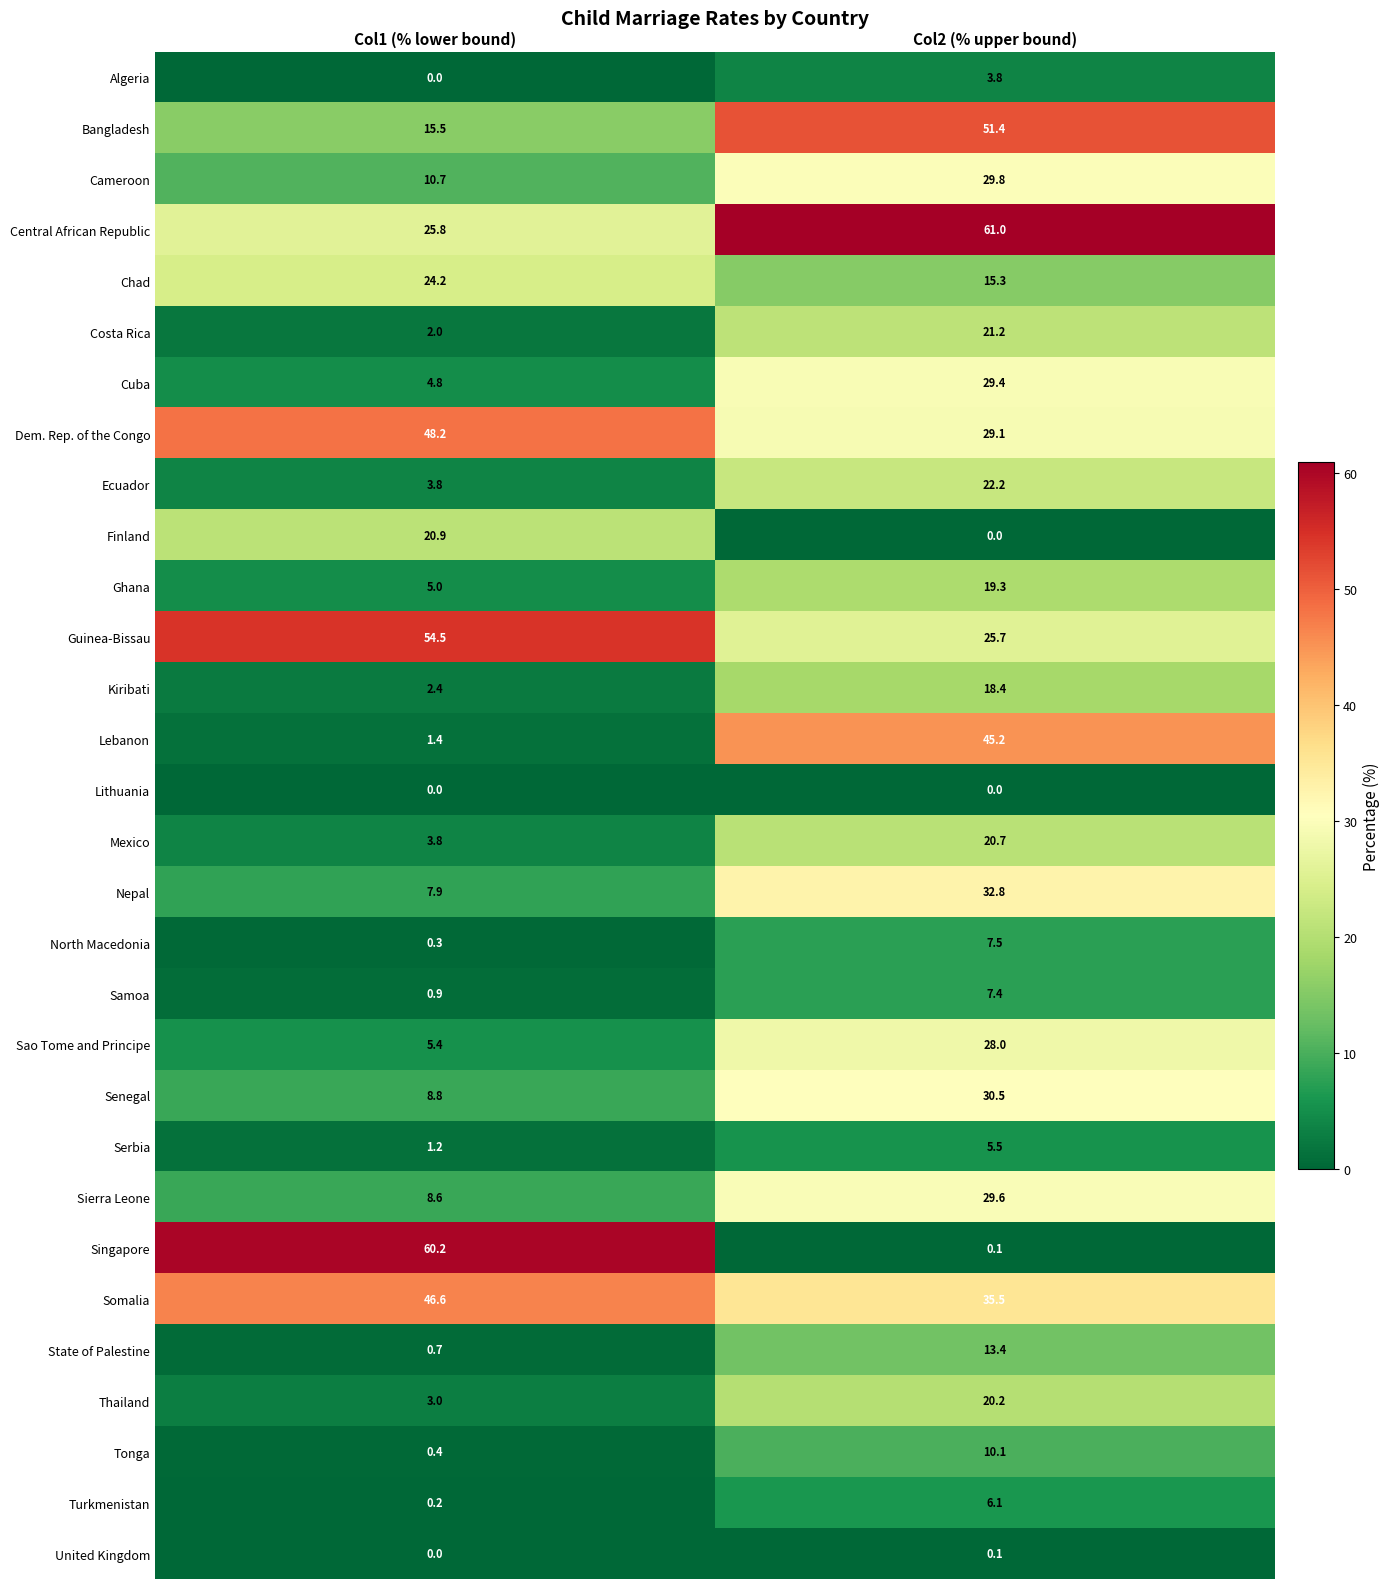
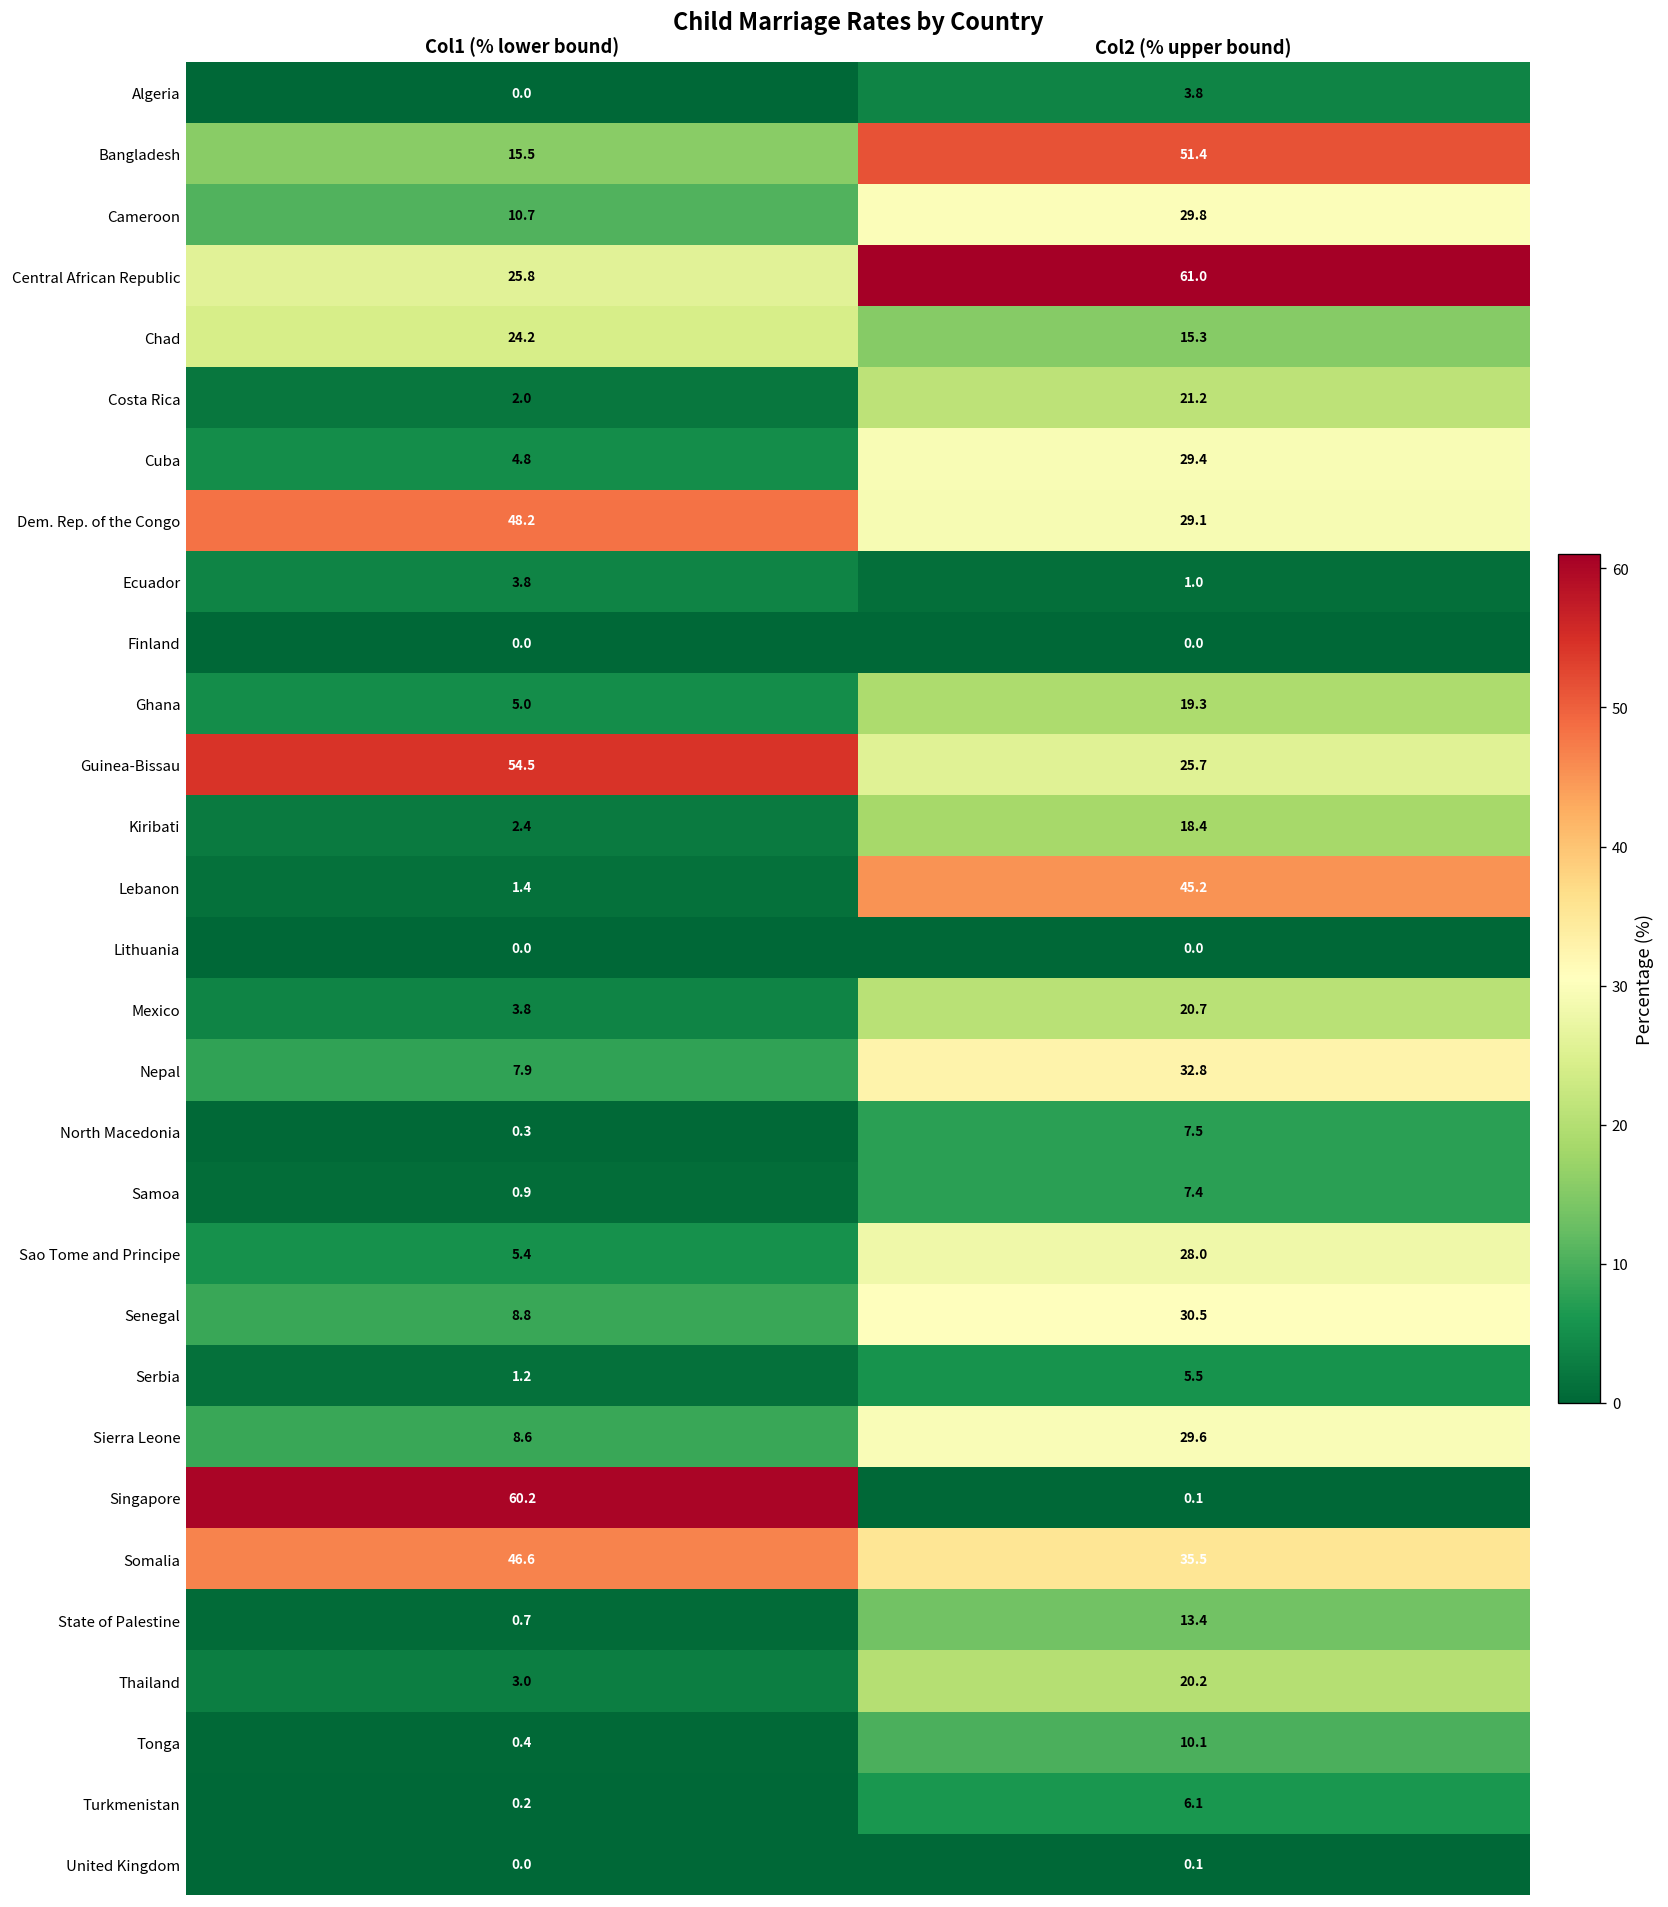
Ecuador, Col2 (% upper bound): 22.2 -> 1.0
Finland, Col1 (% lower bound): 20.9 -> 0.0
